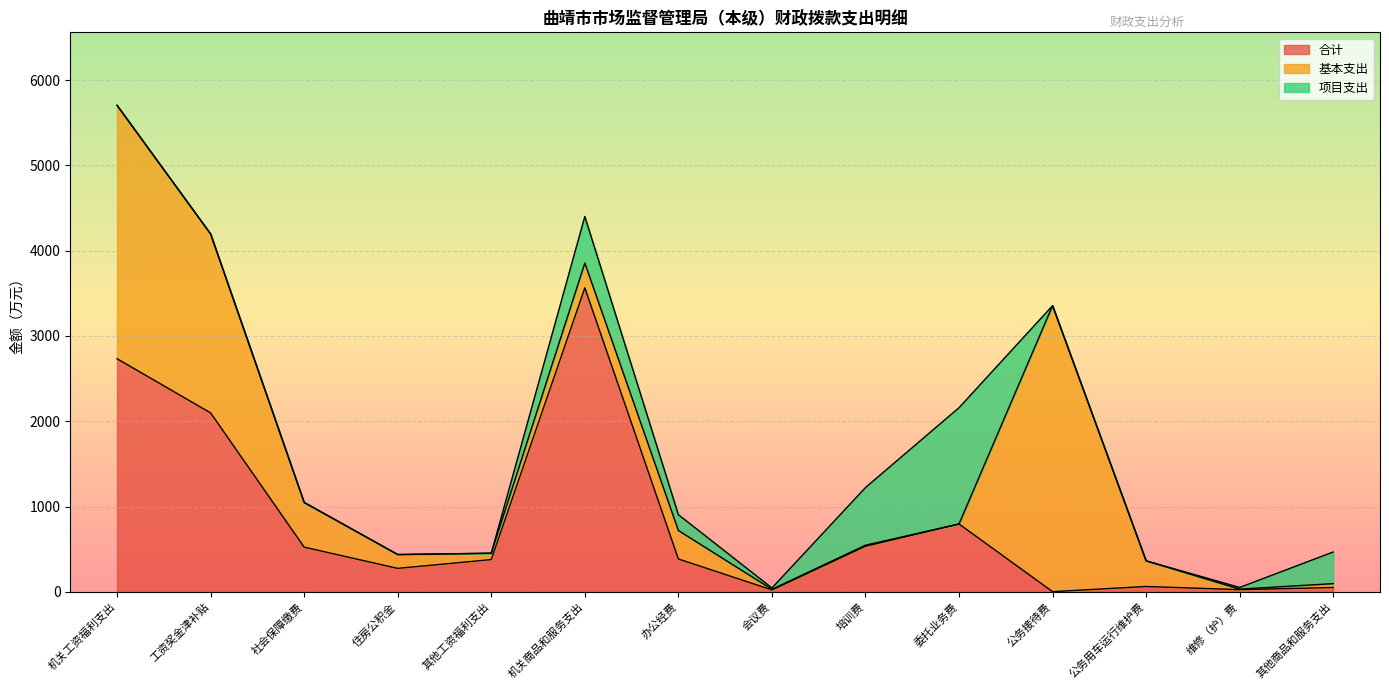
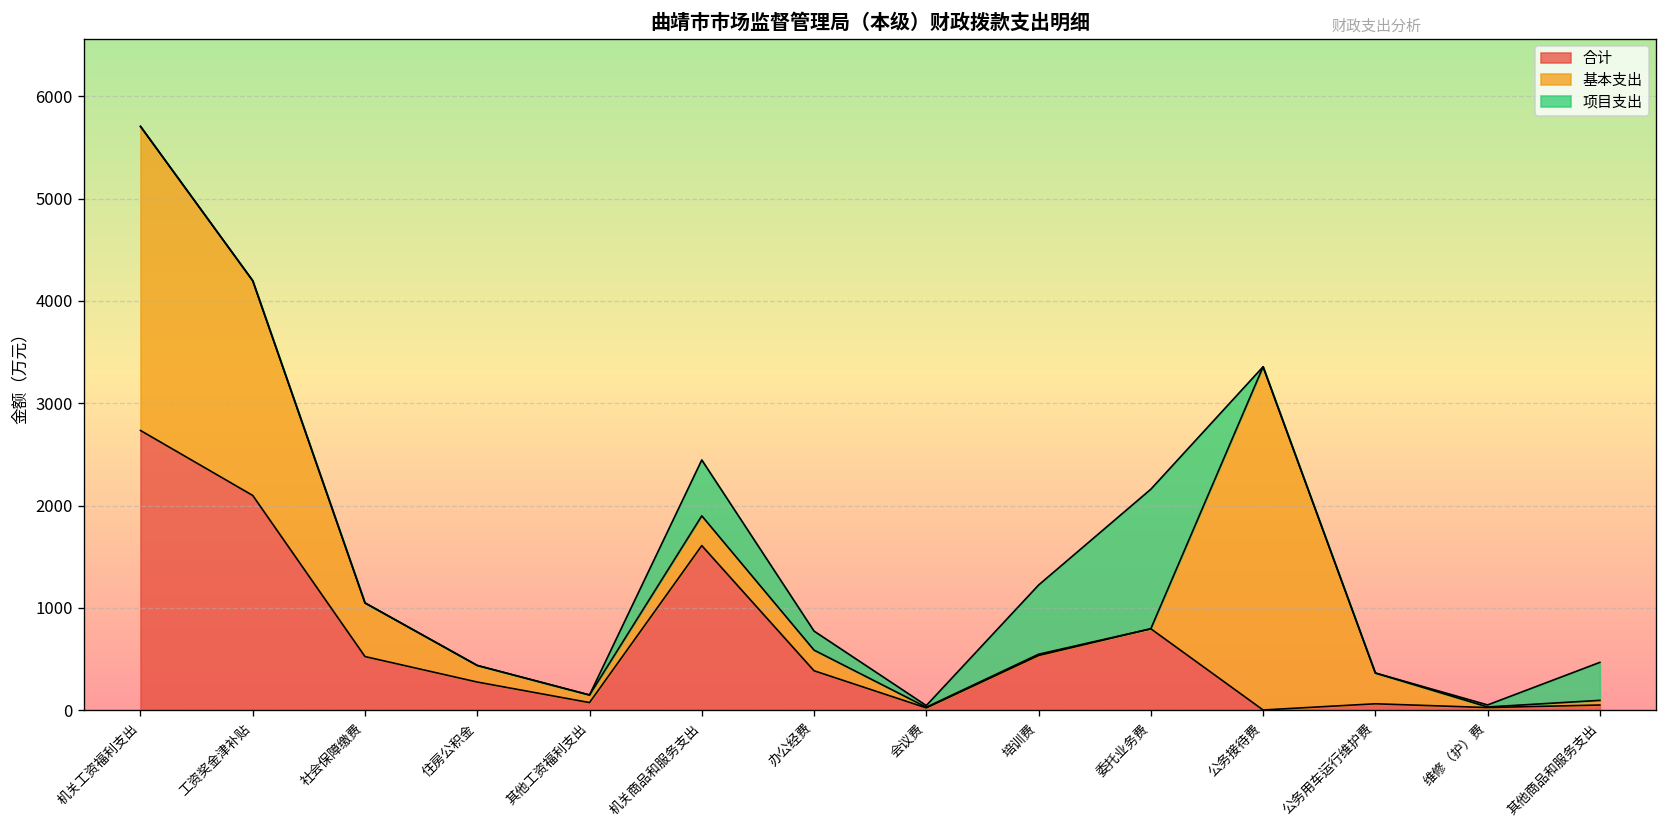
合计, 其他工资福利支出: 400 -> 100
合计, 机关商品和服务支出: 3600 -> 1600
基本支出, 办公经费: 300 -> 200
